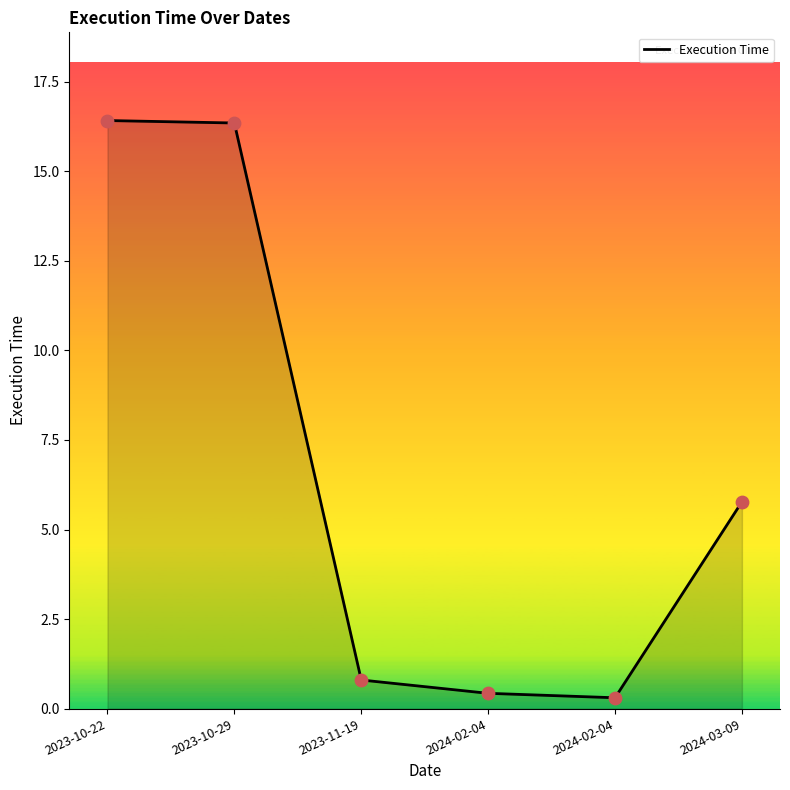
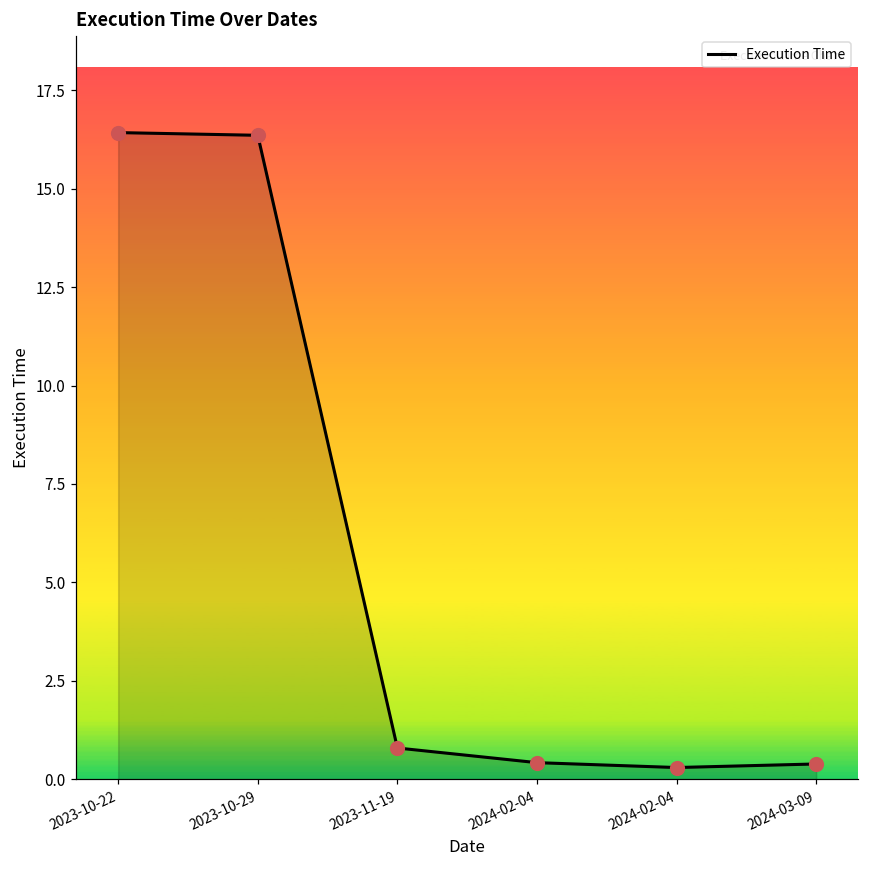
2024-03-09: 5.8 -> 0.4
